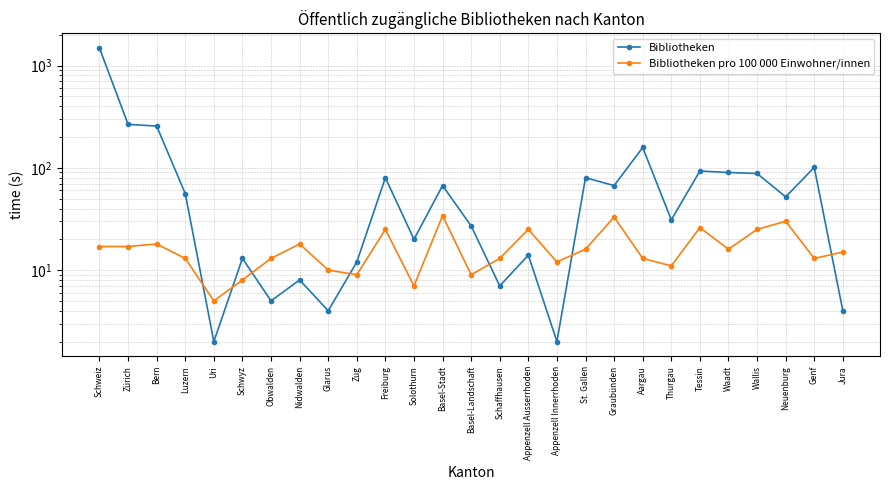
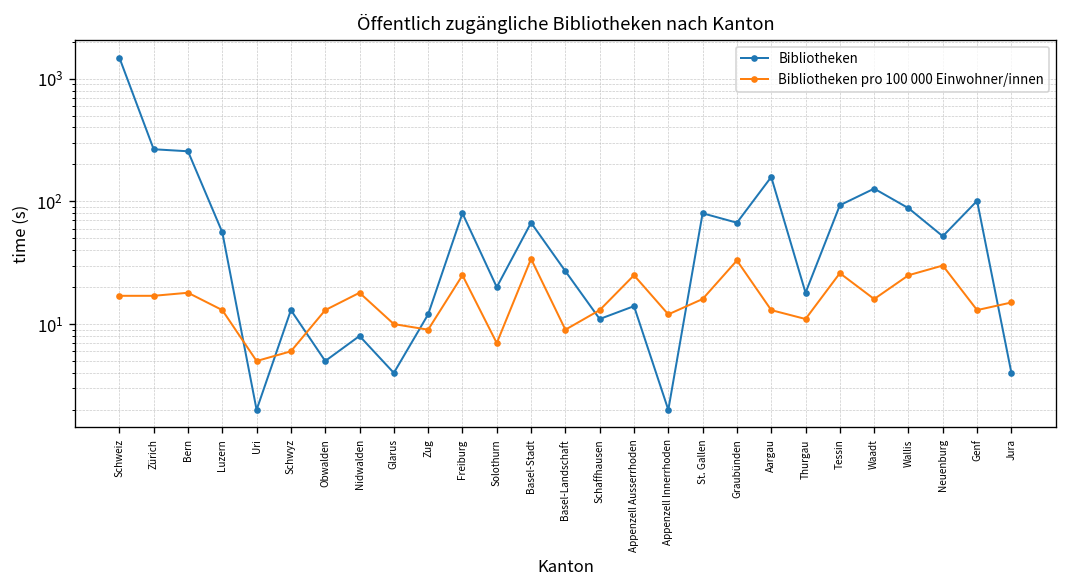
Bibliotheken pro 100 000 Einwohner/innen, Schwyz: 8 -> 6
Bibliotheken, Schaffhausen: 7 -> 11
Bibliotheken, Thurgau: 31 -> 18
Bibliotheken, Waadt: 90 -> 130
